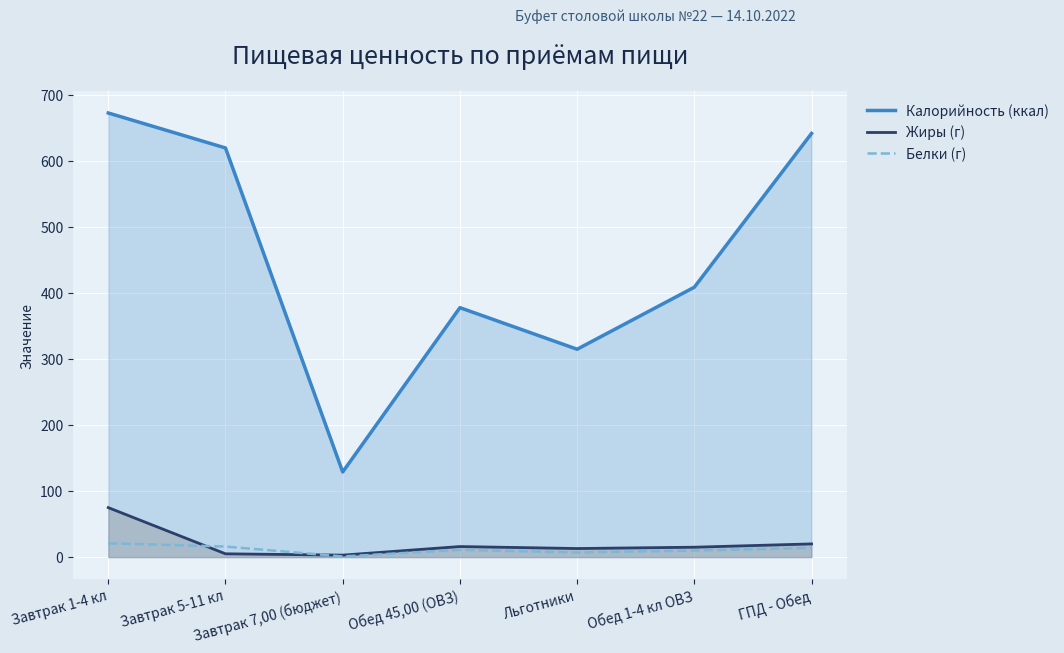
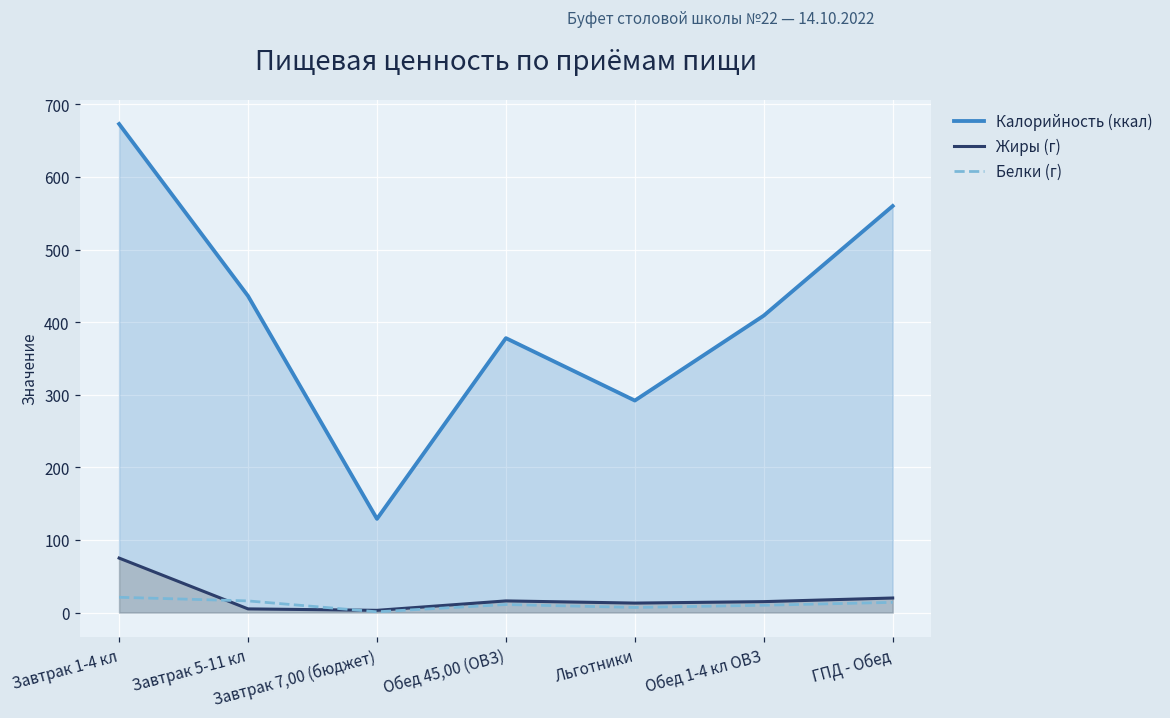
Калорийность (ккал), Завтрак 5-11 кл: 620 -> 440
Калорийность (ккал), Льготники: 320 -> 290
Калорийность (ккал), ГПД - Обед: 640 -> 560
